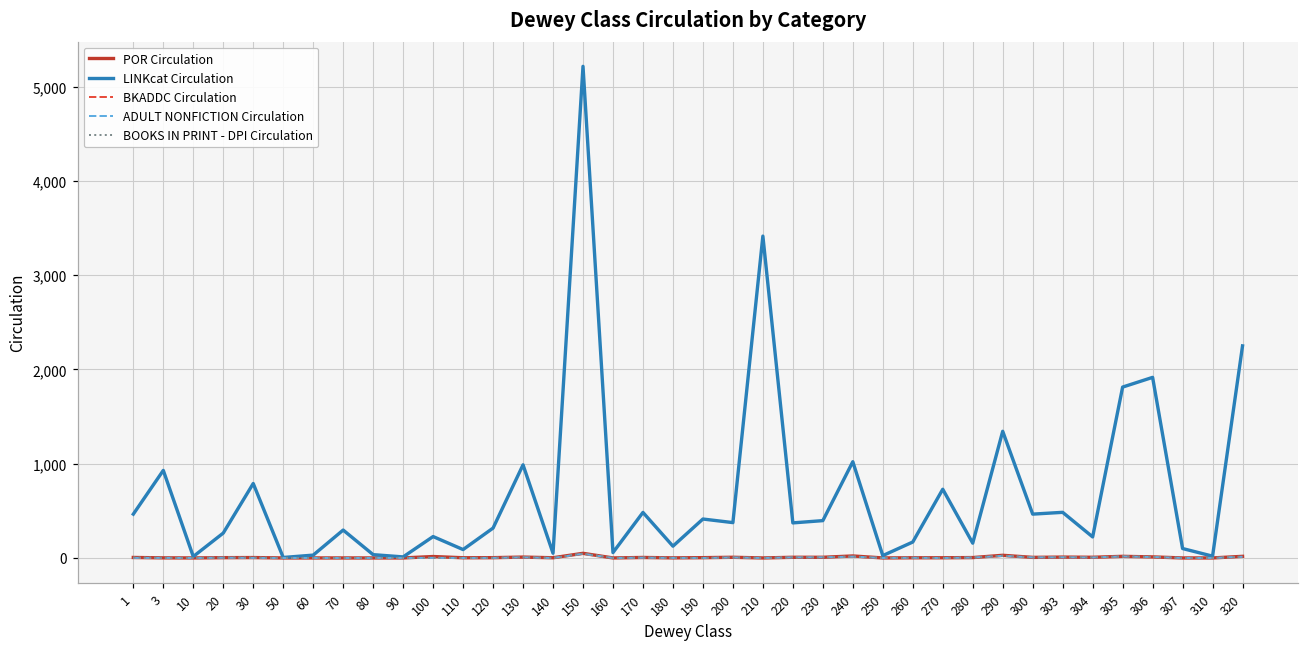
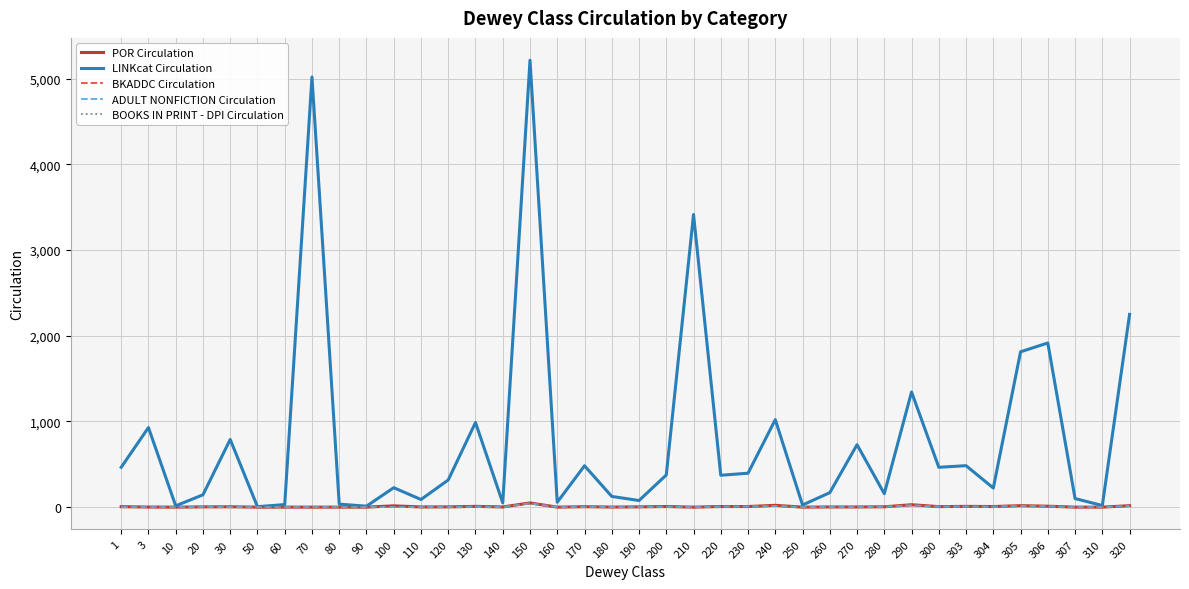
LINKcat Circulation, 20: 300 -> 100
LINKcat Circulation, 70: 300 -> 5,000
LINKcat Circulation, 190: 400 -> 100
